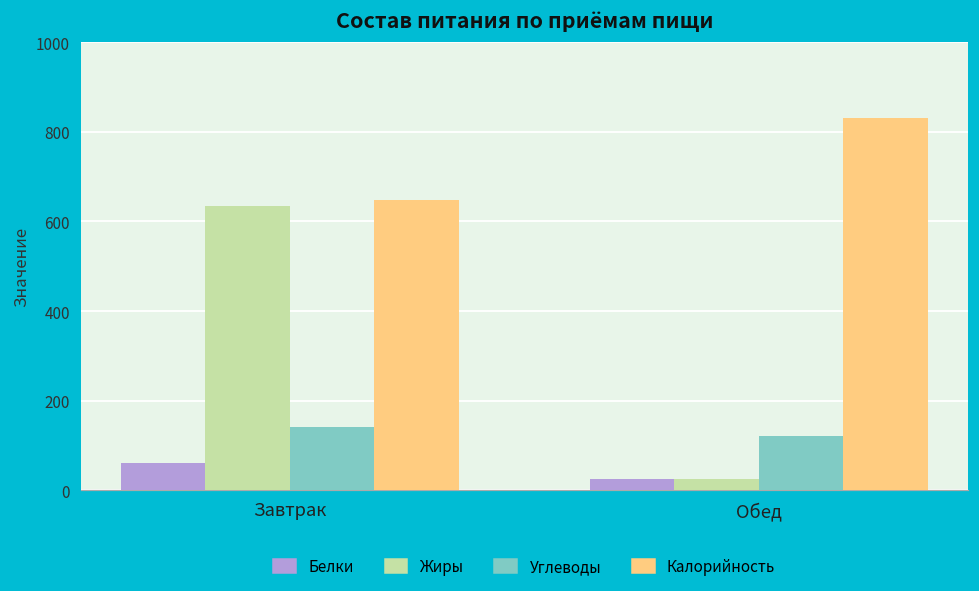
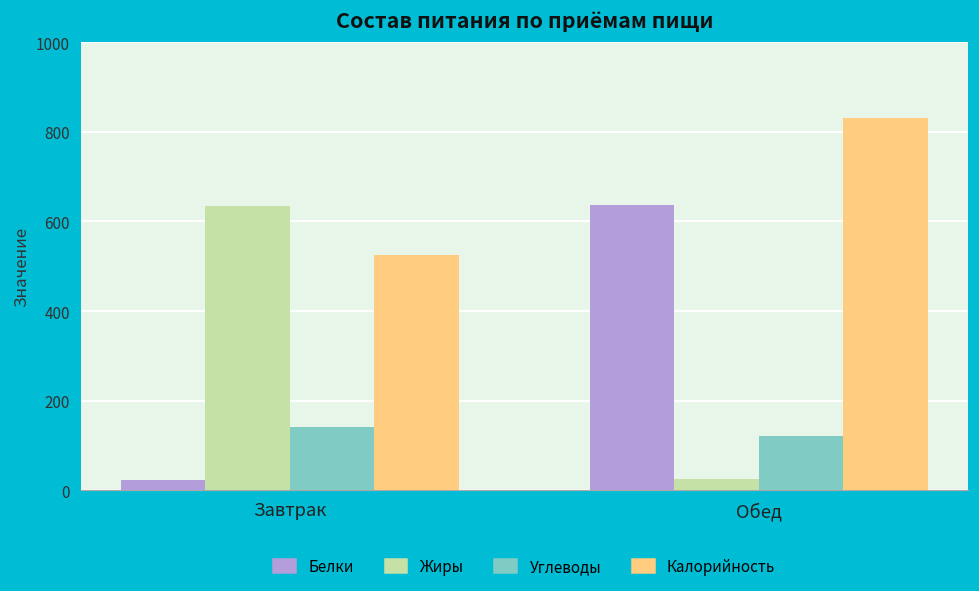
Белки, Завтрак: 60 -> 20
Калорийность, Завтрак: 650 -> 520
Белки, Обед: 30 -> 640
